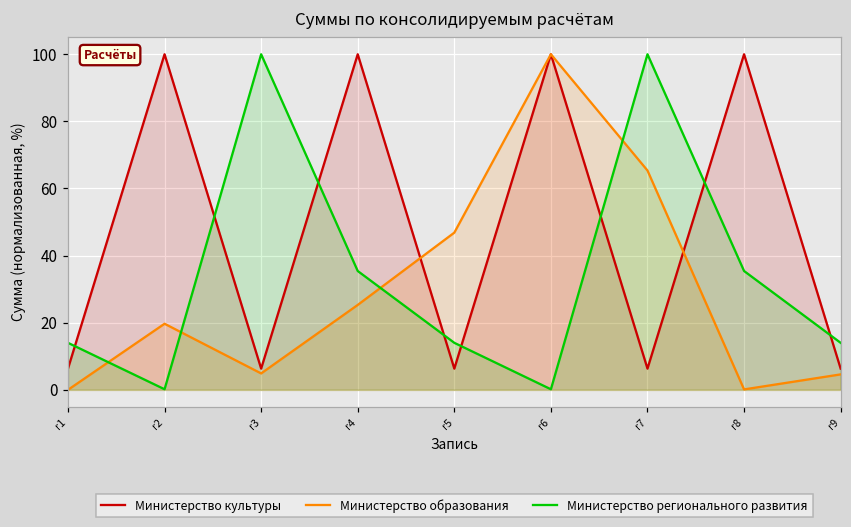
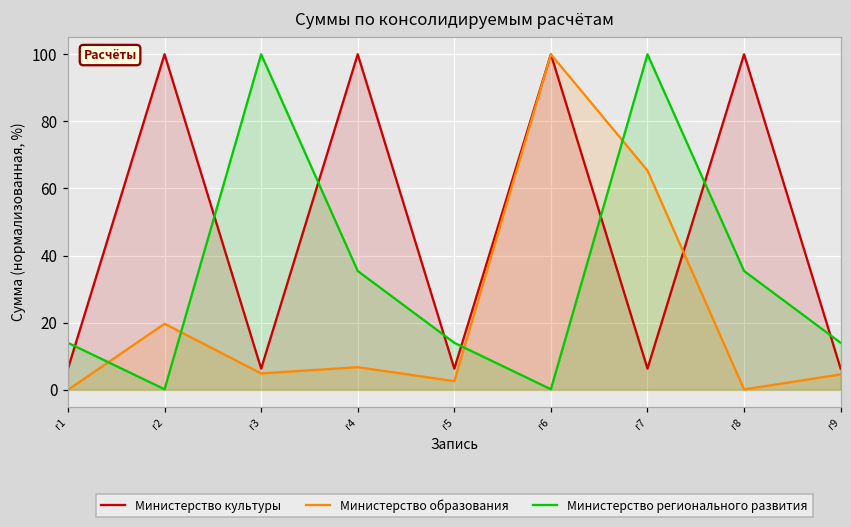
Министерство образования, r4: 25 -> 7
Министерство образования, r5: 47 -> 3
